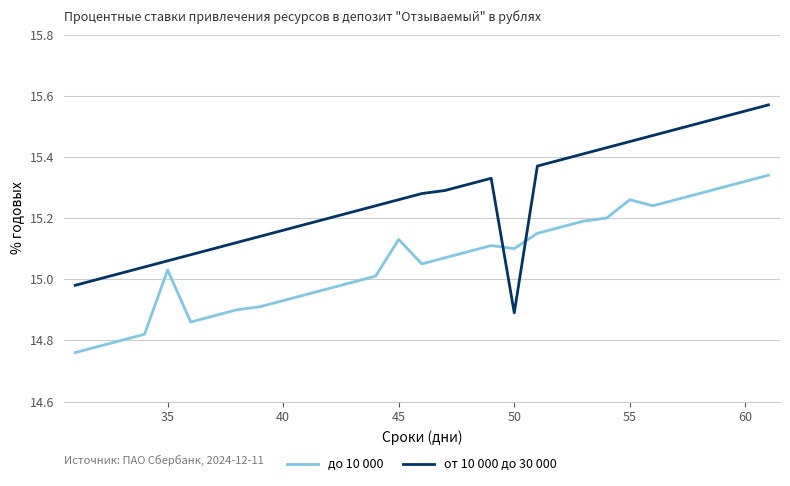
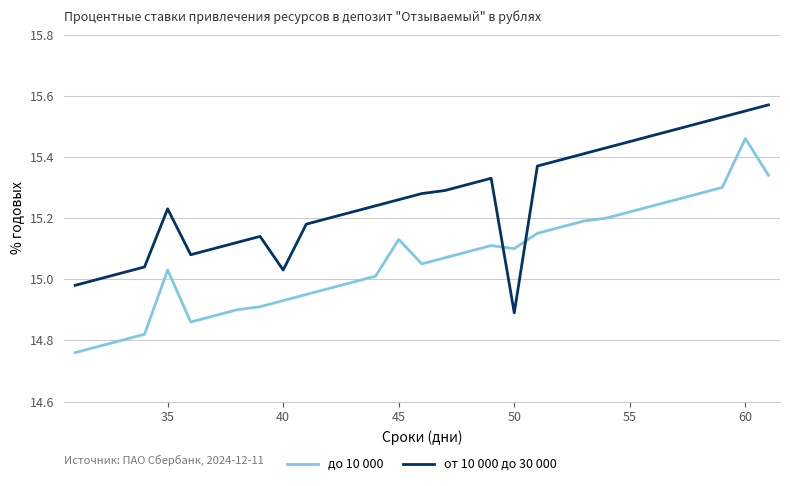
от 10 000 до 30 000, 35: 15.06 -> 15.23
от 10 000 до 30 000, 40: 15.16 -> 15.03
до 10 000, 55: 15.26 -> 15.22
до 10 000, 60: 15.32 -> 15.46
